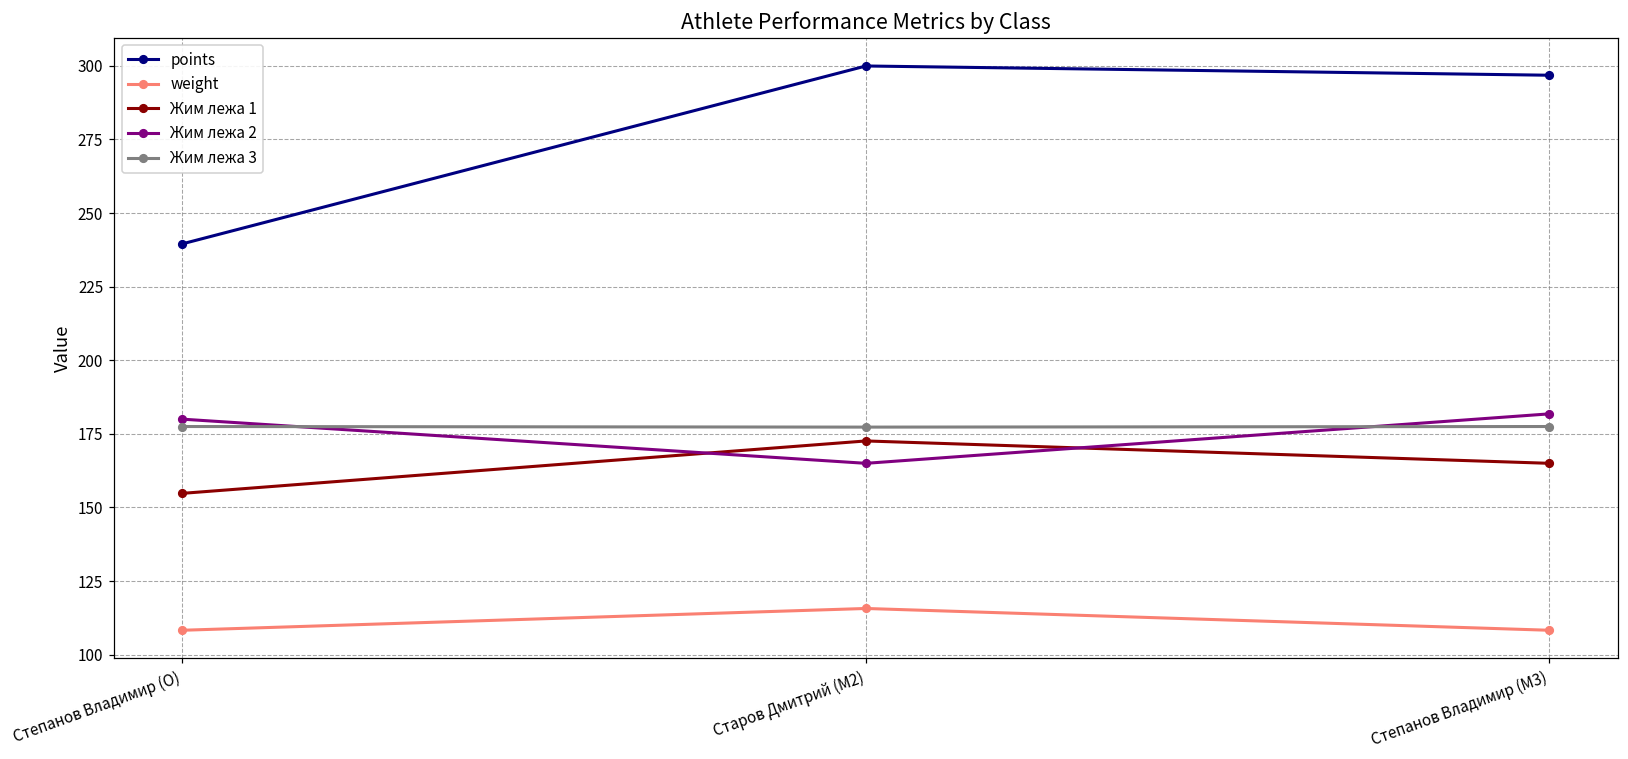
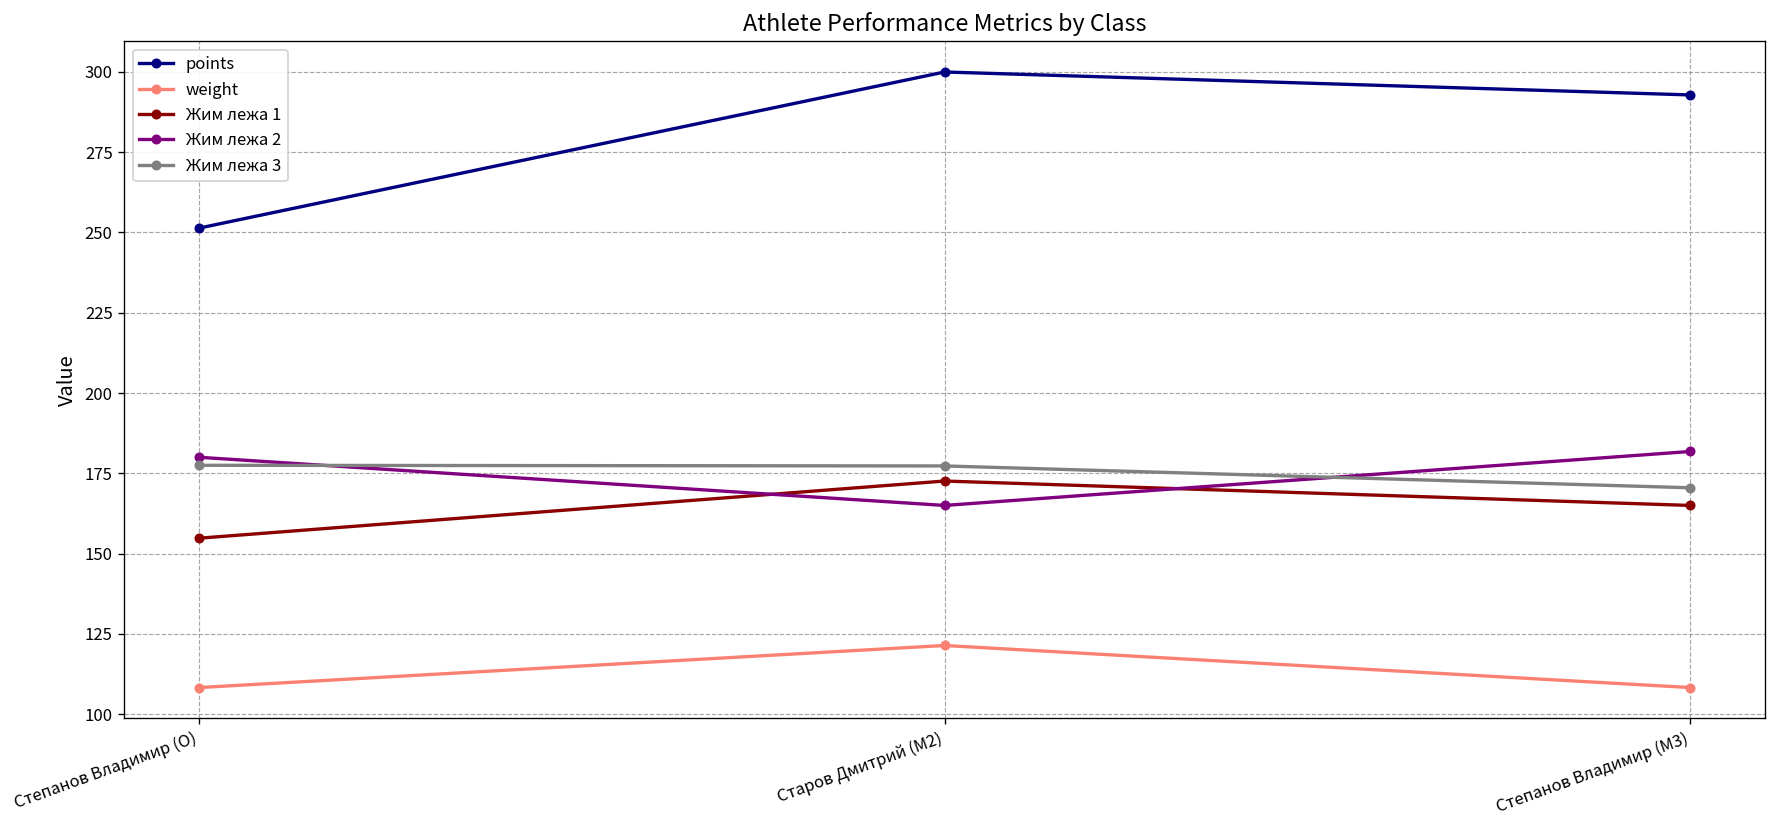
points, Степанов Владимир (O): 240 -> 251
weight, Старов Дмитрий (M2): 116 -> 121
points, Степанов Владимир (M3): 297 -> 293
Жим лежа 3, Степанов Владимир (M3): 178 -> 171
